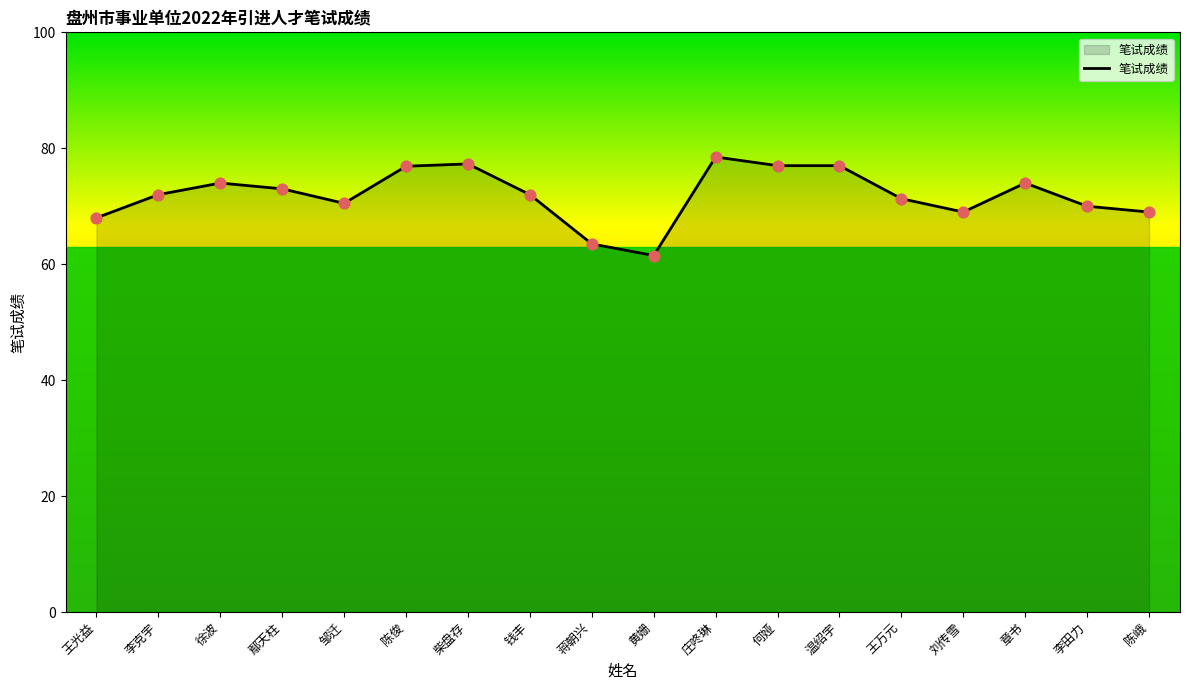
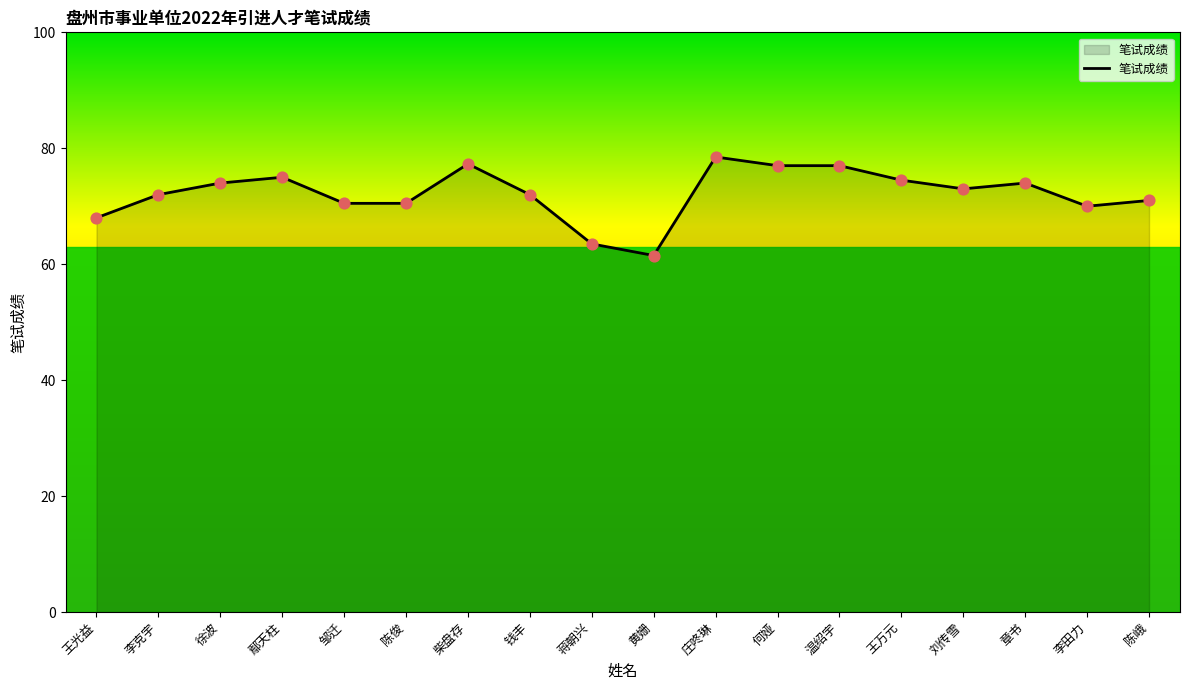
鄢天柱: 73 -> 75
陈俊: 77 -> 71
王万元: 71 -> 75
刘传雪: 69 -> 73
陈峨: 69 -> 71
